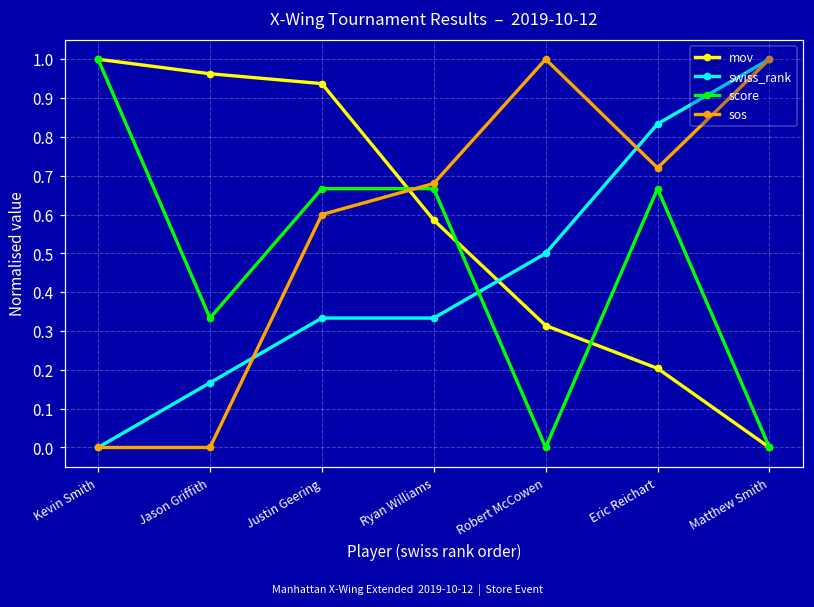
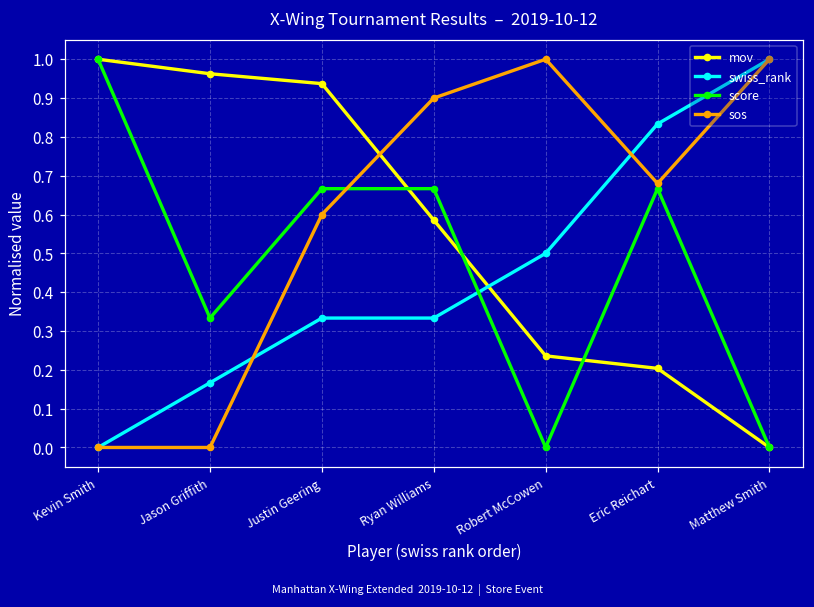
sos, Ryan Williams: 0.68 -> 0.90
mov, Robert McCowen: 0.31 -> 0.24
sos, Eric Reichart: 0.72 -> 0.68
